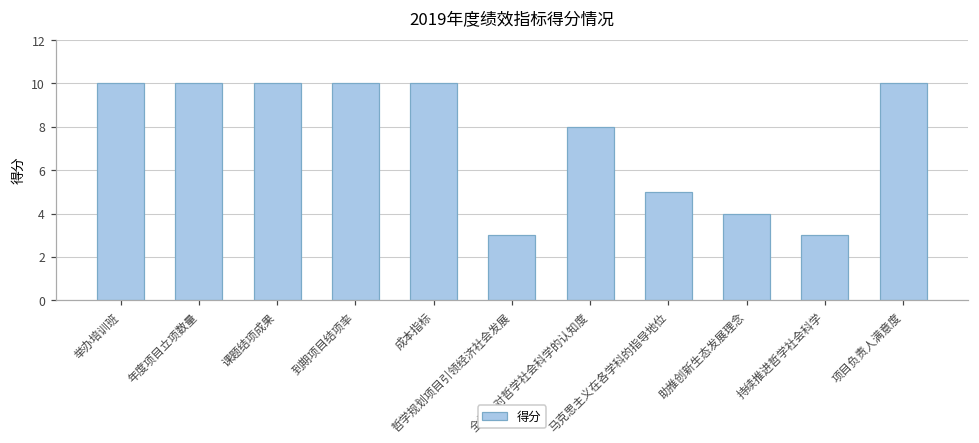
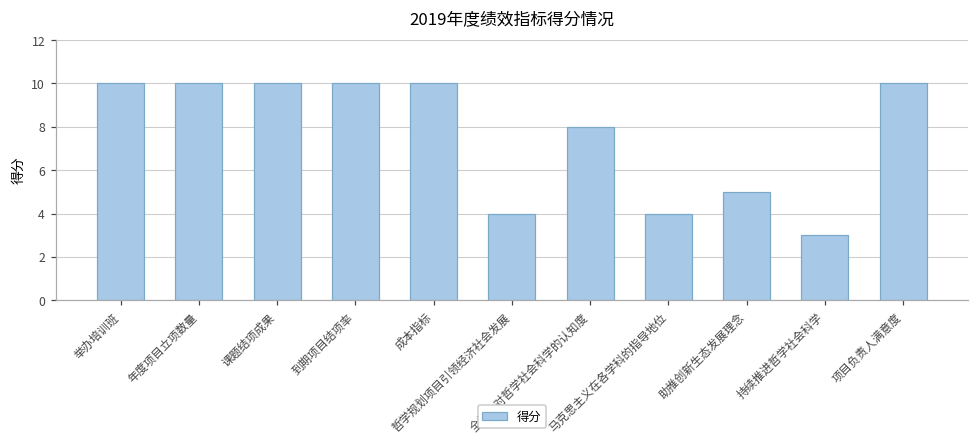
哲学规划项目引领经济社会发展: 3 -> 4
马克思主义在各学科的指导地位: 5 -> 4
助推创新生态发展理念: 4 -> 5
